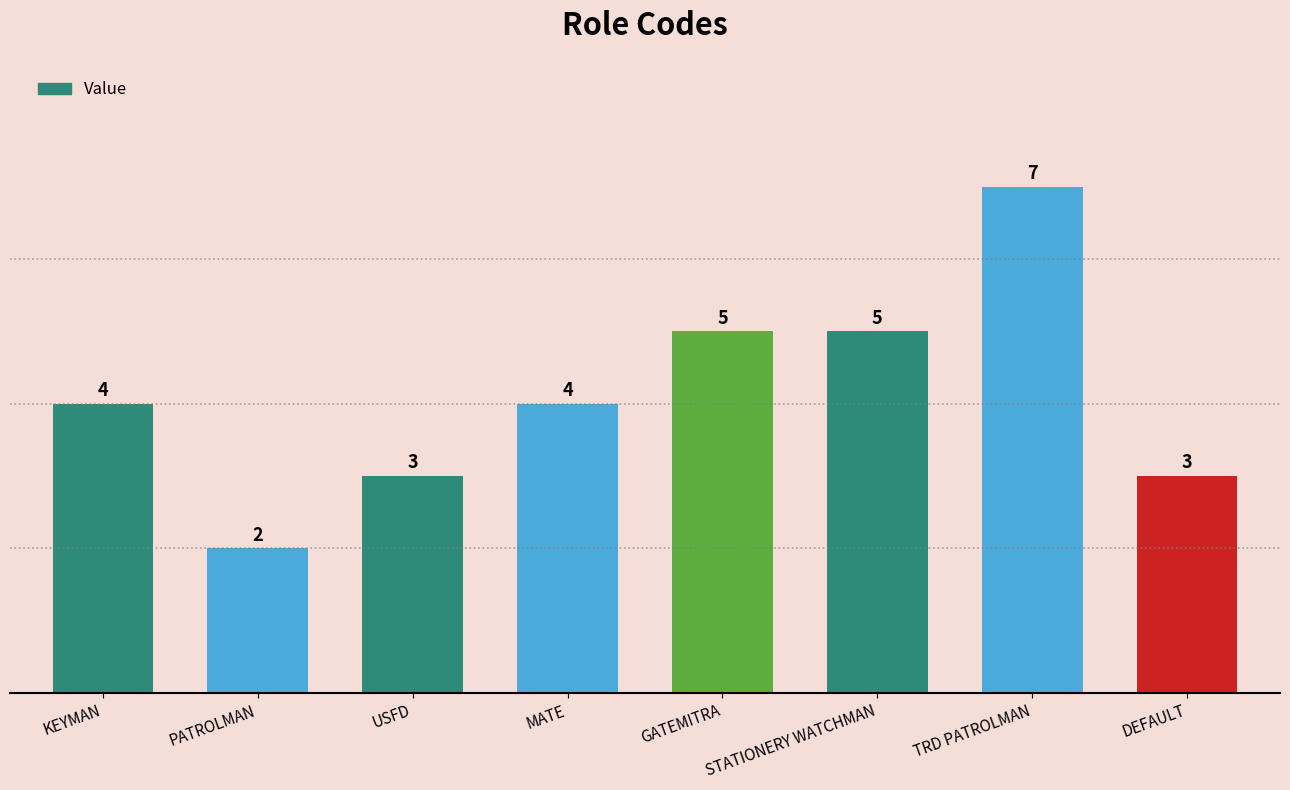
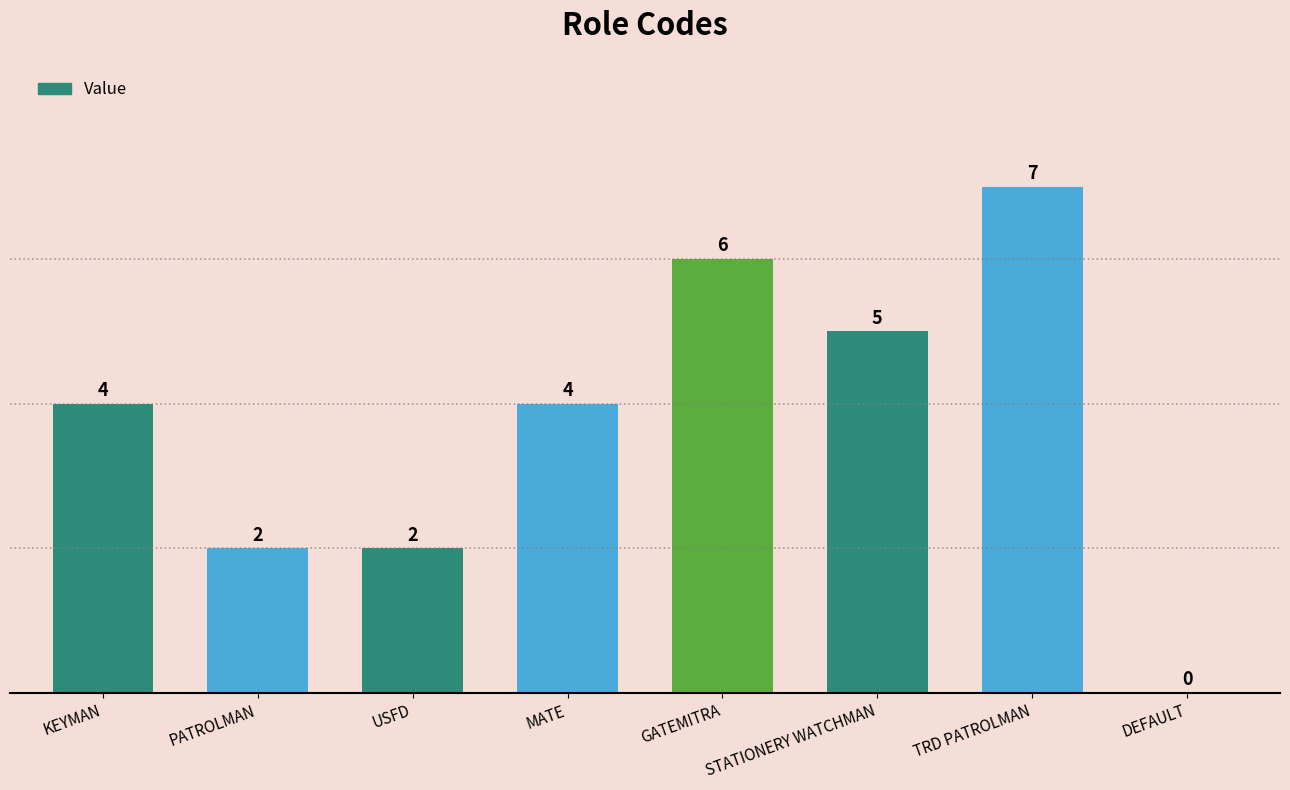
USFD: 3 -> 2
GATEMITRA: 5 -> 6
DEFAULT: 3 -> 0
